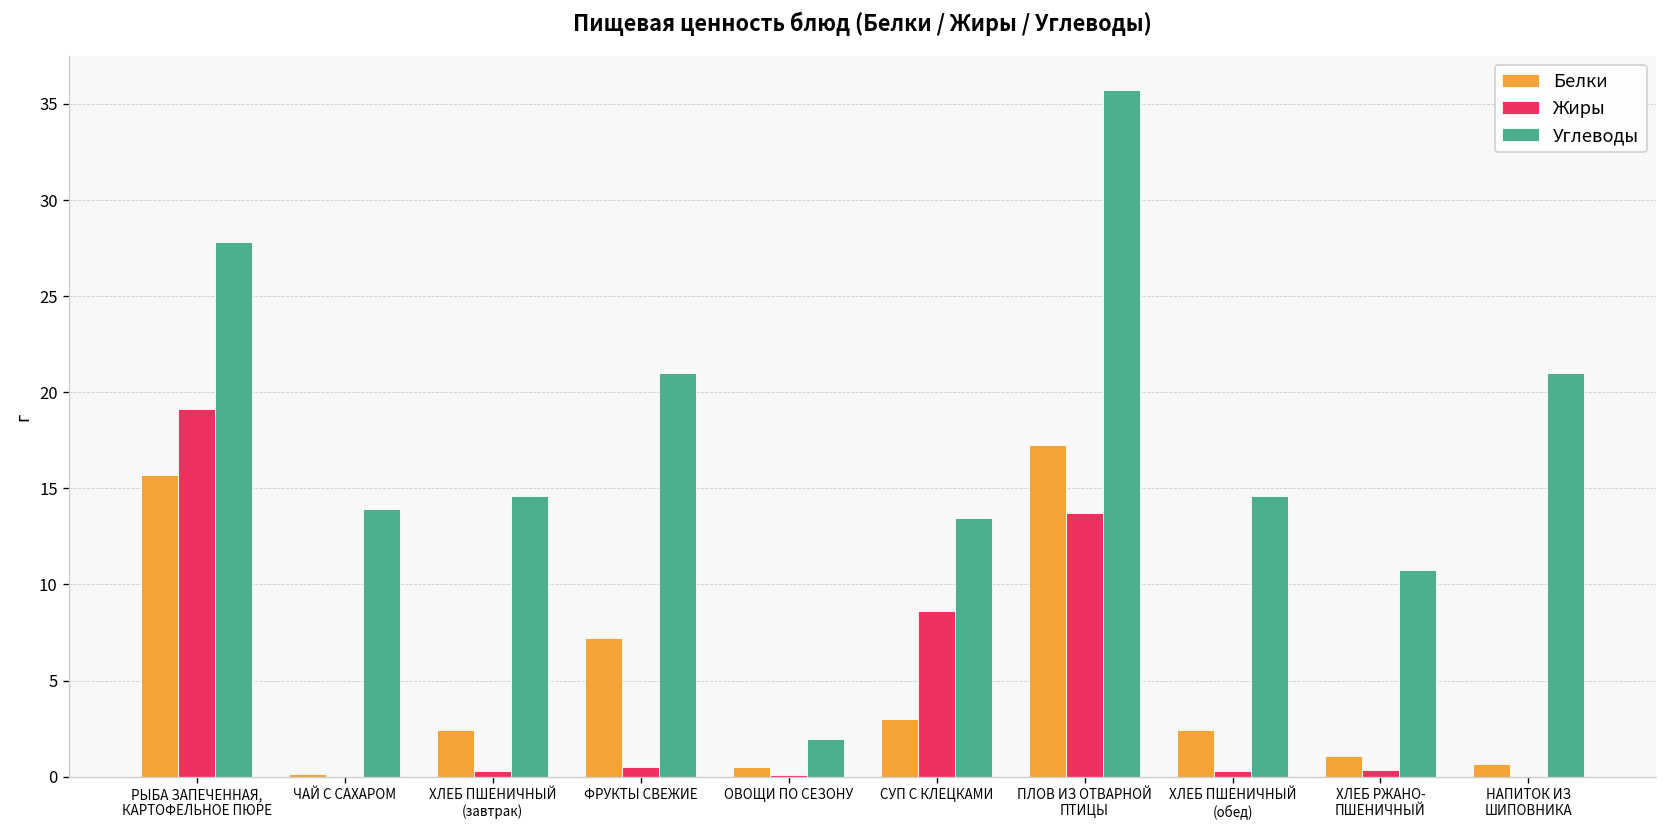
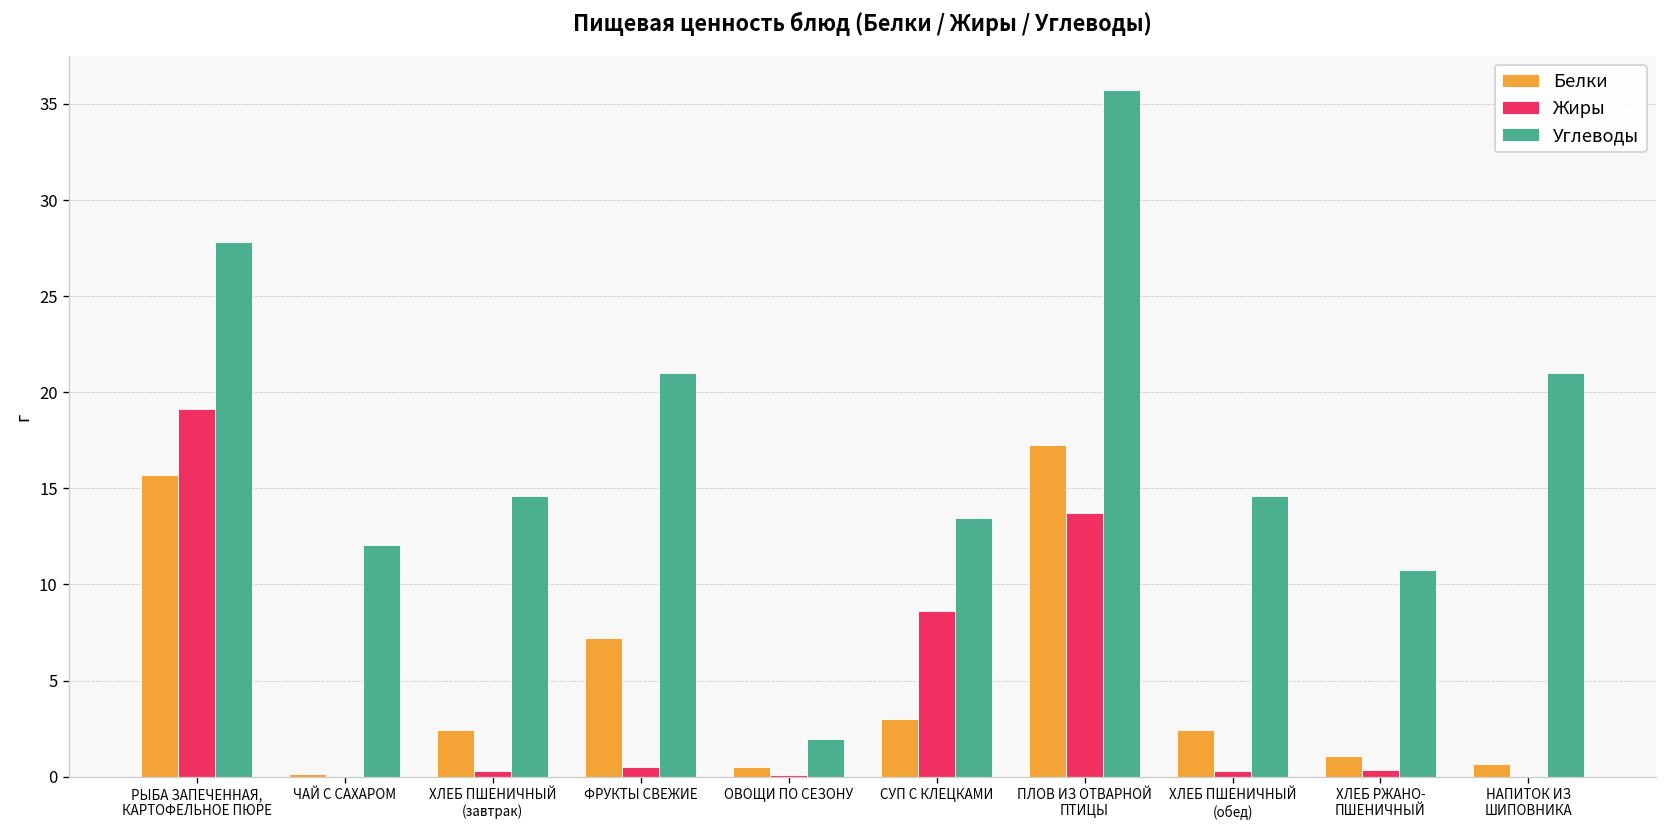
Углеводы, ЧАЙ С САХАРОМ: 14.0 -> 12.0
